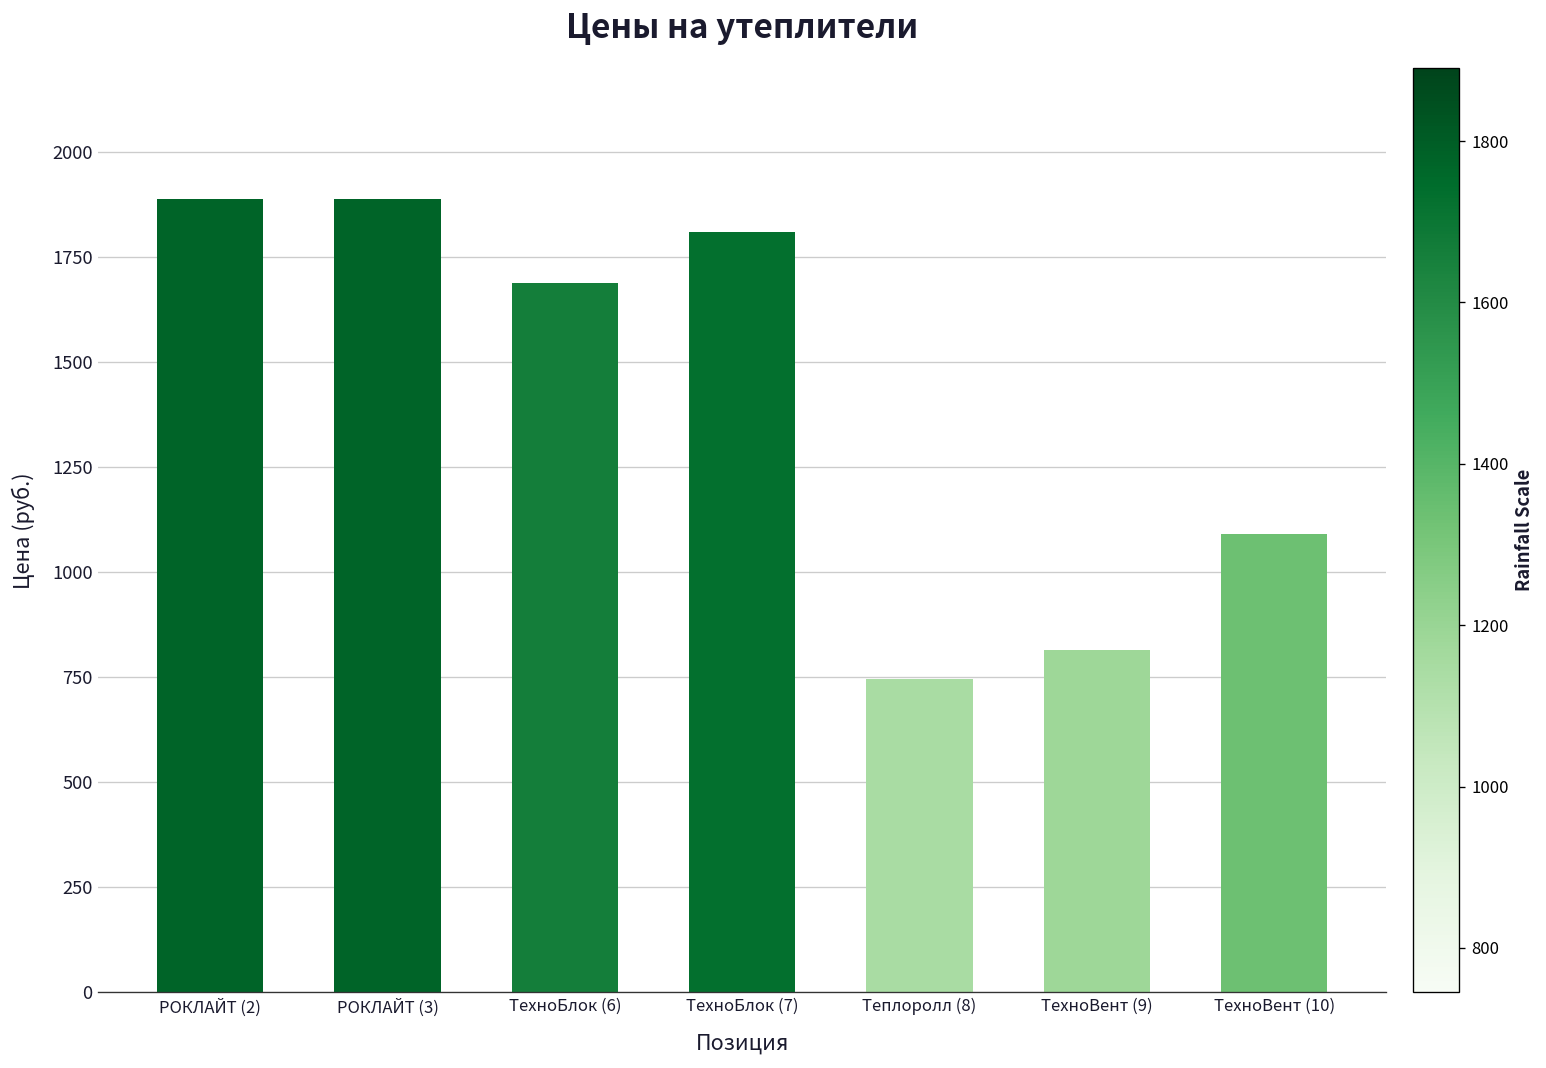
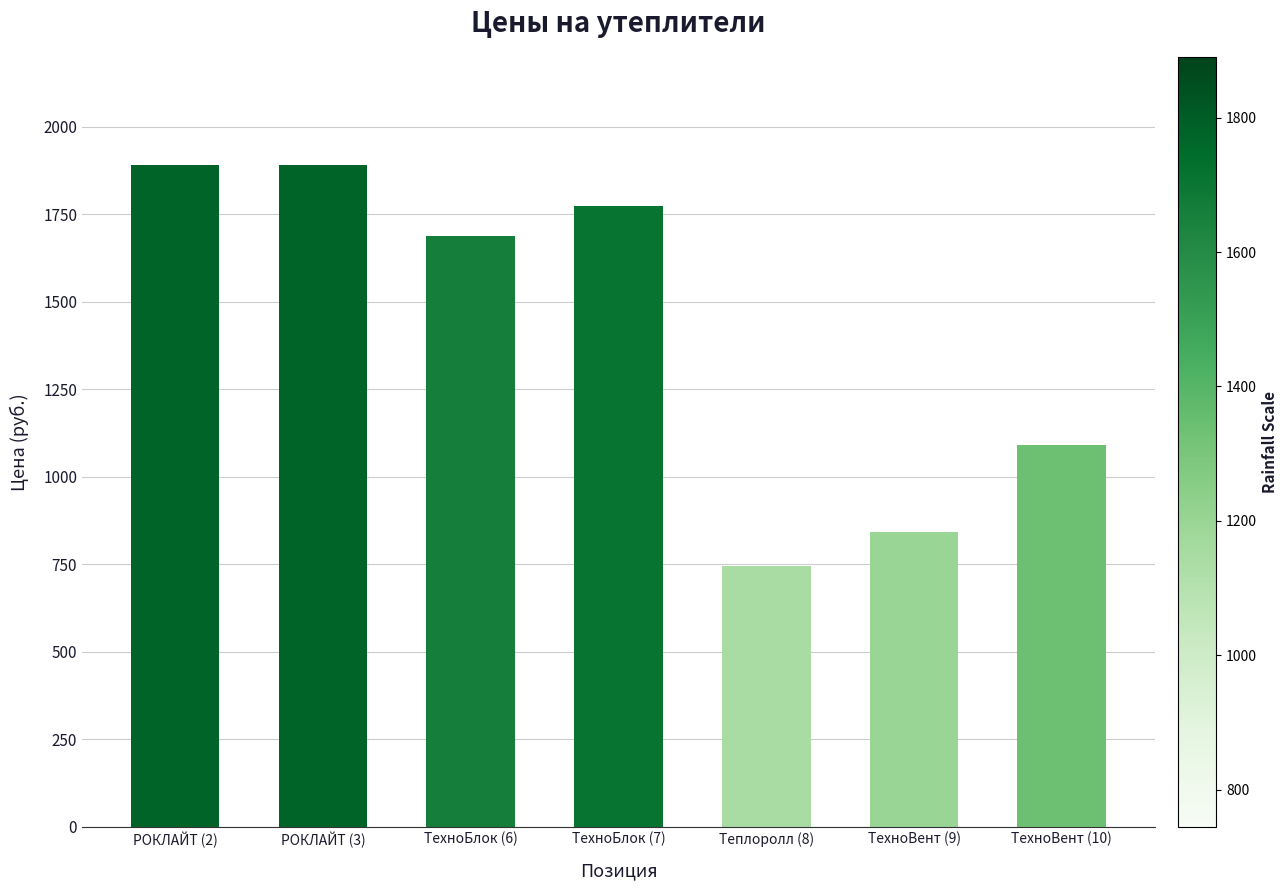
ТехноБлок (7): 1810 -> 1780
ТехноВент (9): 810 -> 840
